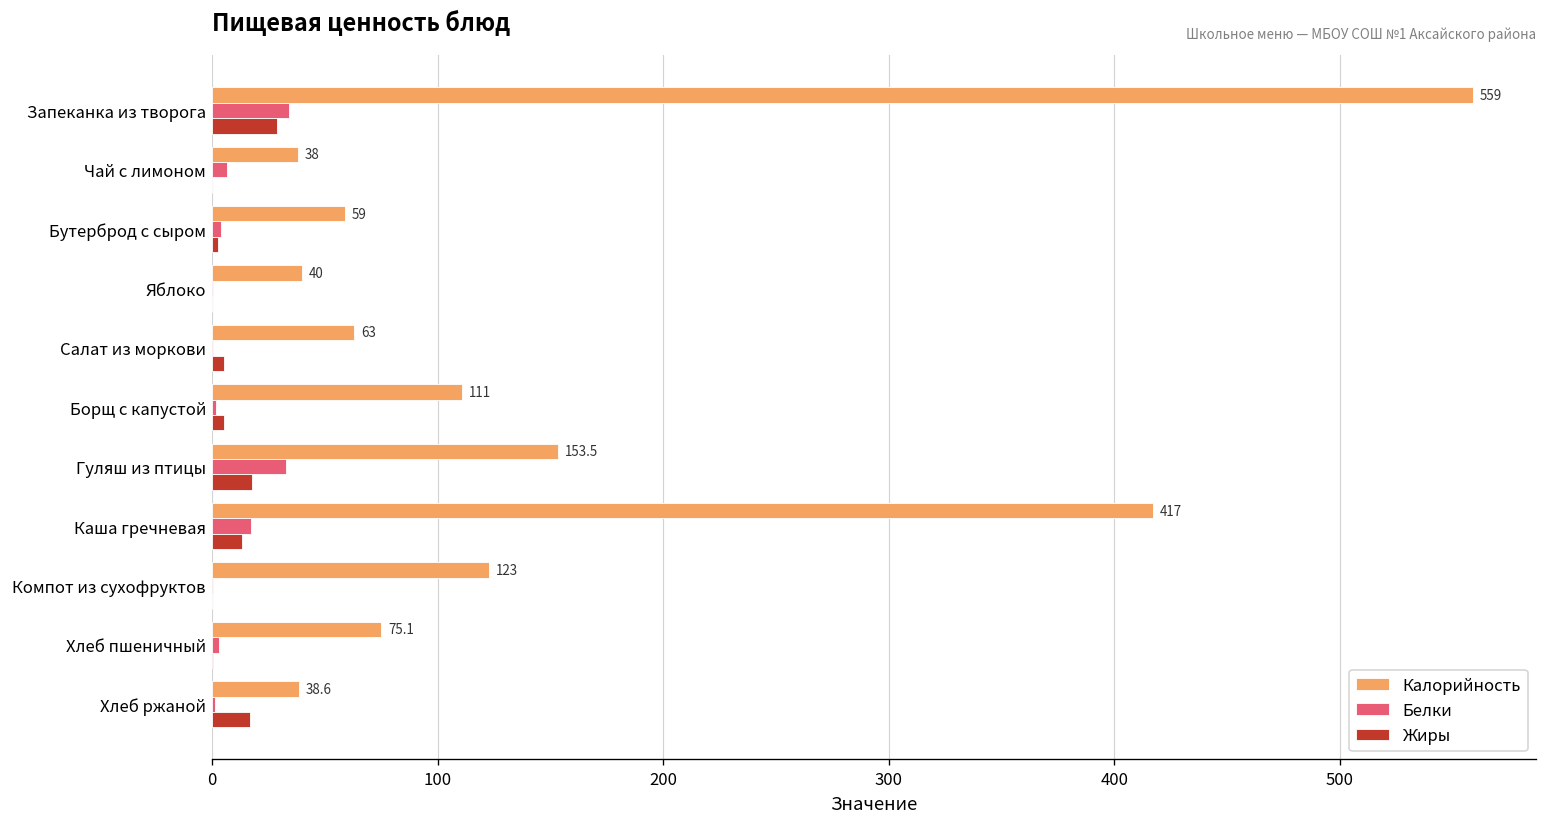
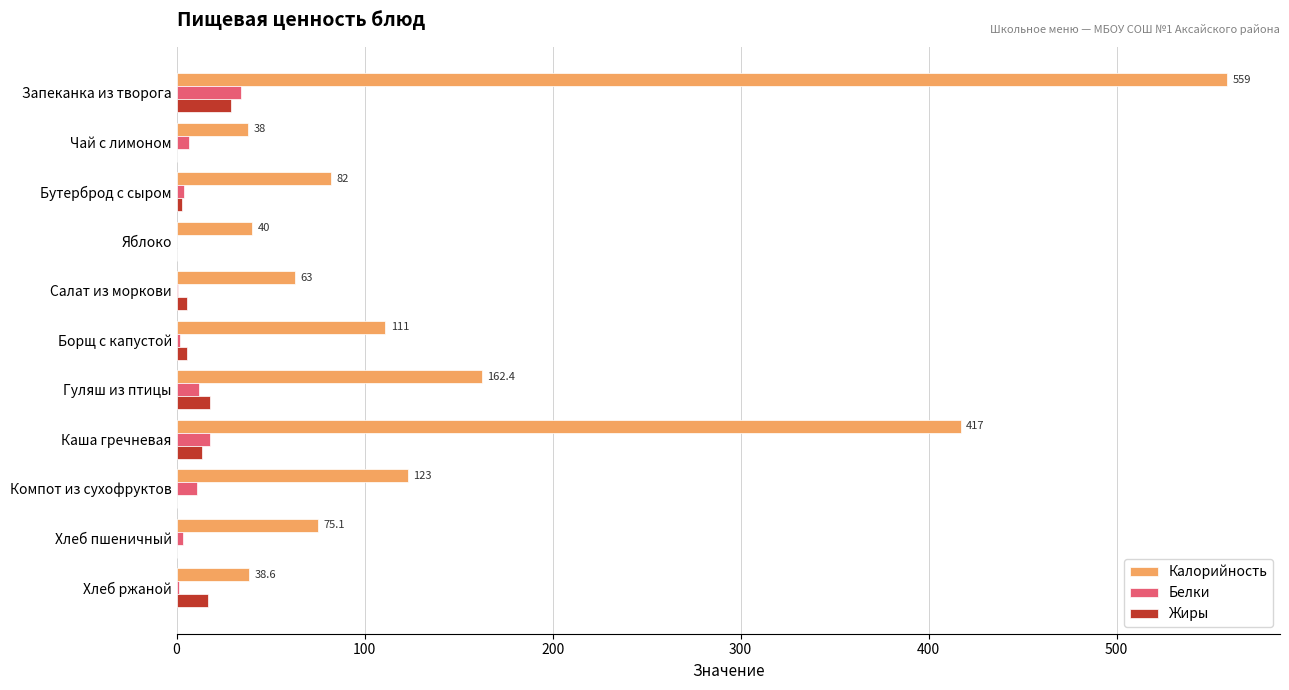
Калорийность, Бутерброд с сыром: 59 -> 82
Калорийность, Гуляш из птицы: 153.5 -> 162.4
Белки, Гуляш из птицы: 33 -> 12
Белки, Компот из сухофруктов: 1 -> 11
